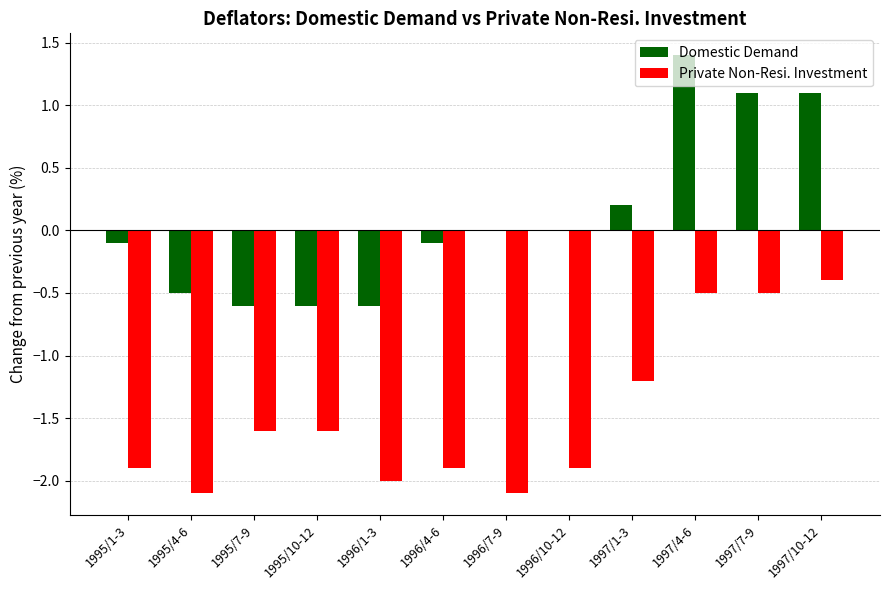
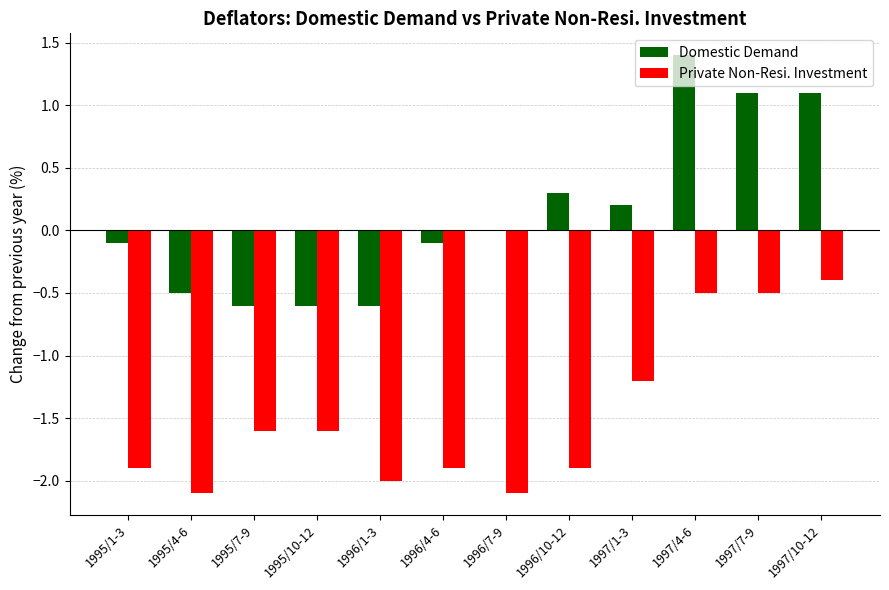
Domestic Demand, 1996/10-12: 0.0 -> 0.3
